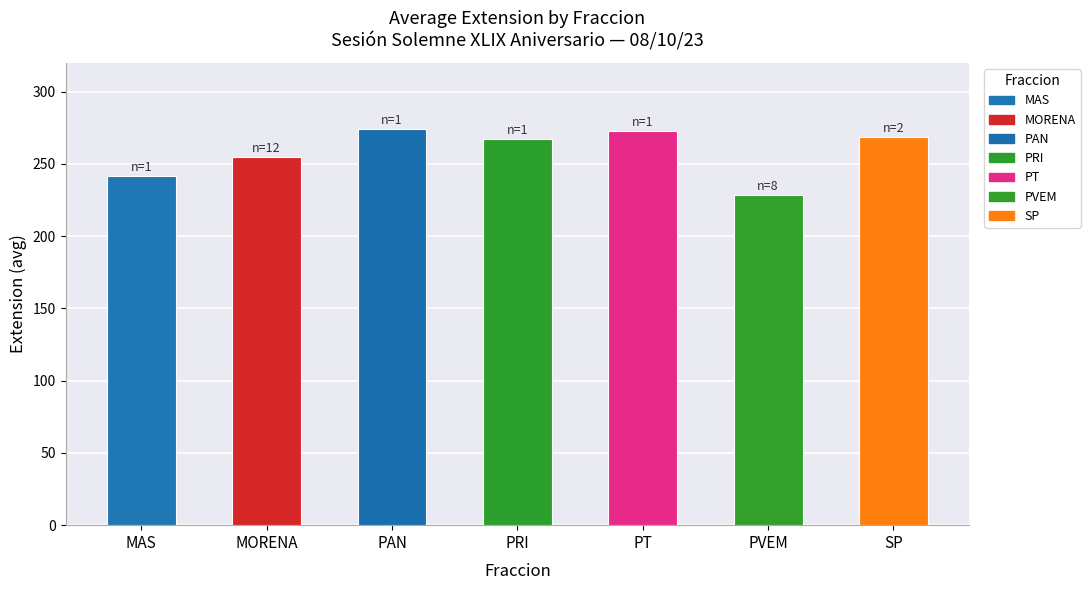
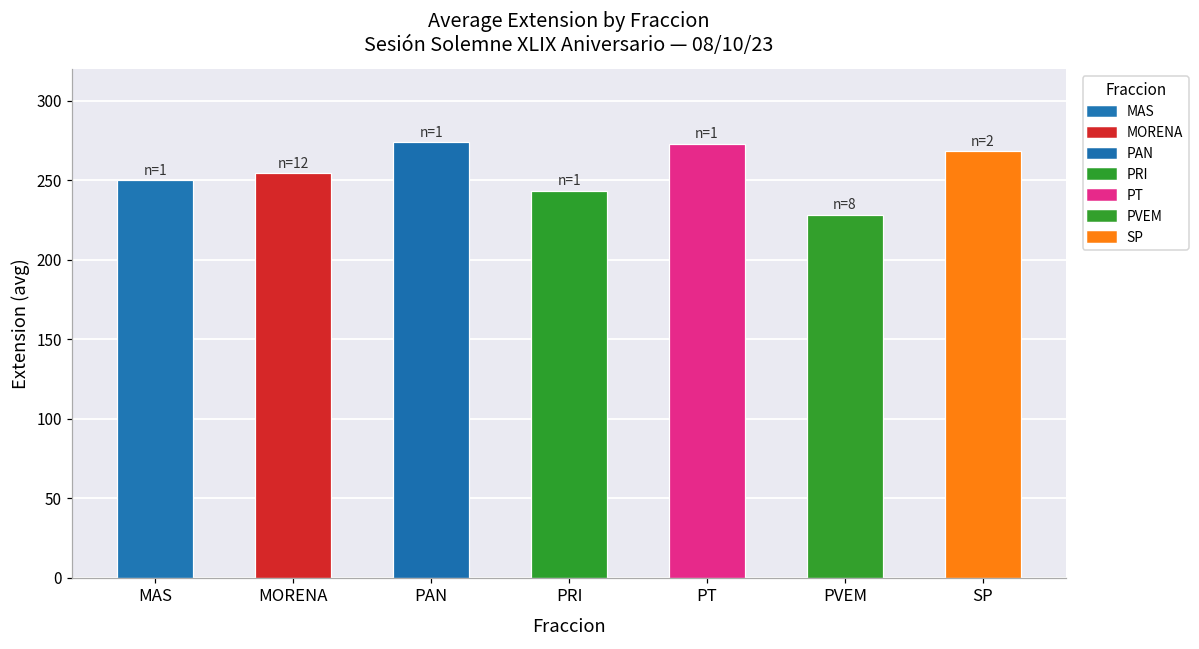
MAS: 242 -> 250
PRI: 267 -> 244
